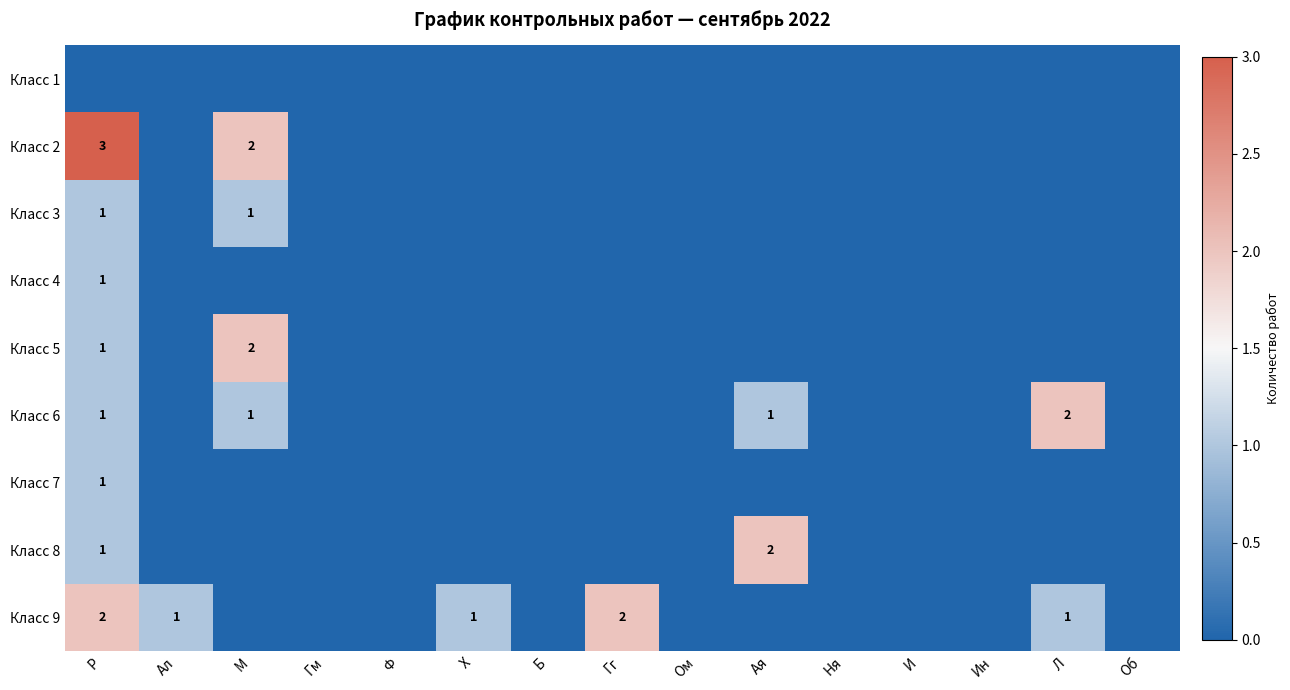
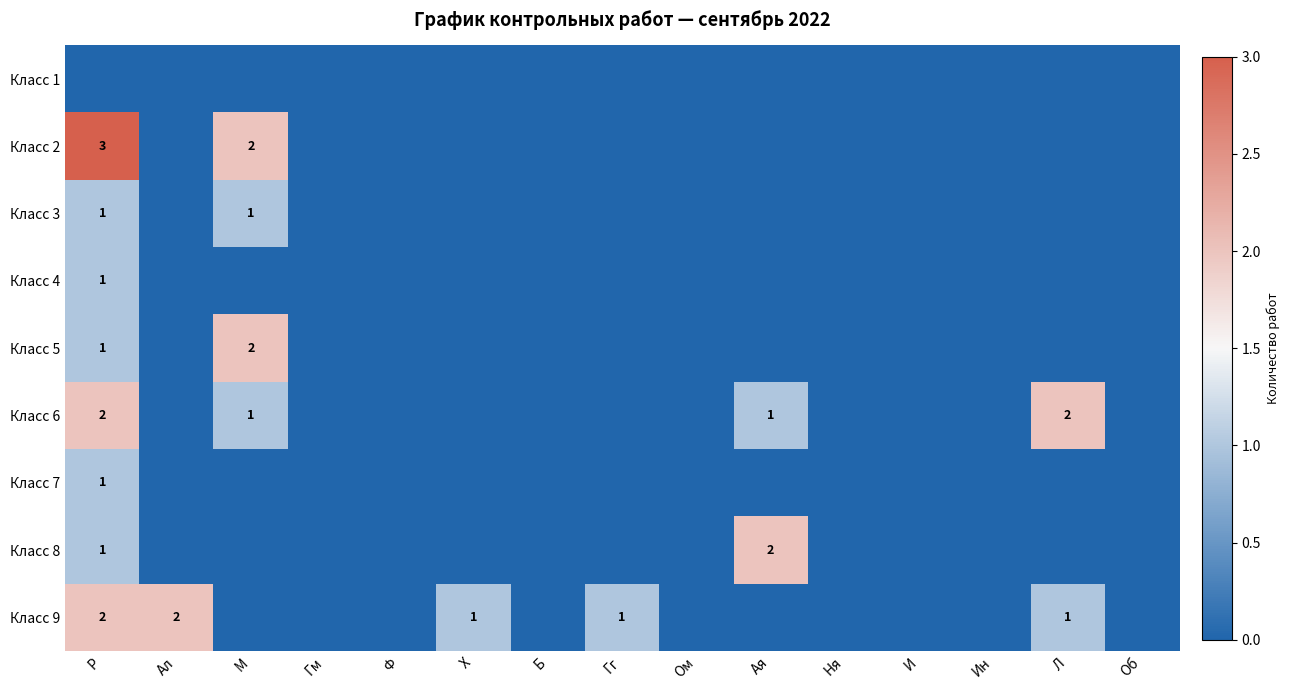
Класс 6, Р: 1 -> 2
Класс 9, Ал: 1 -> 2
Класс 9, Гг: 2 -> 1
